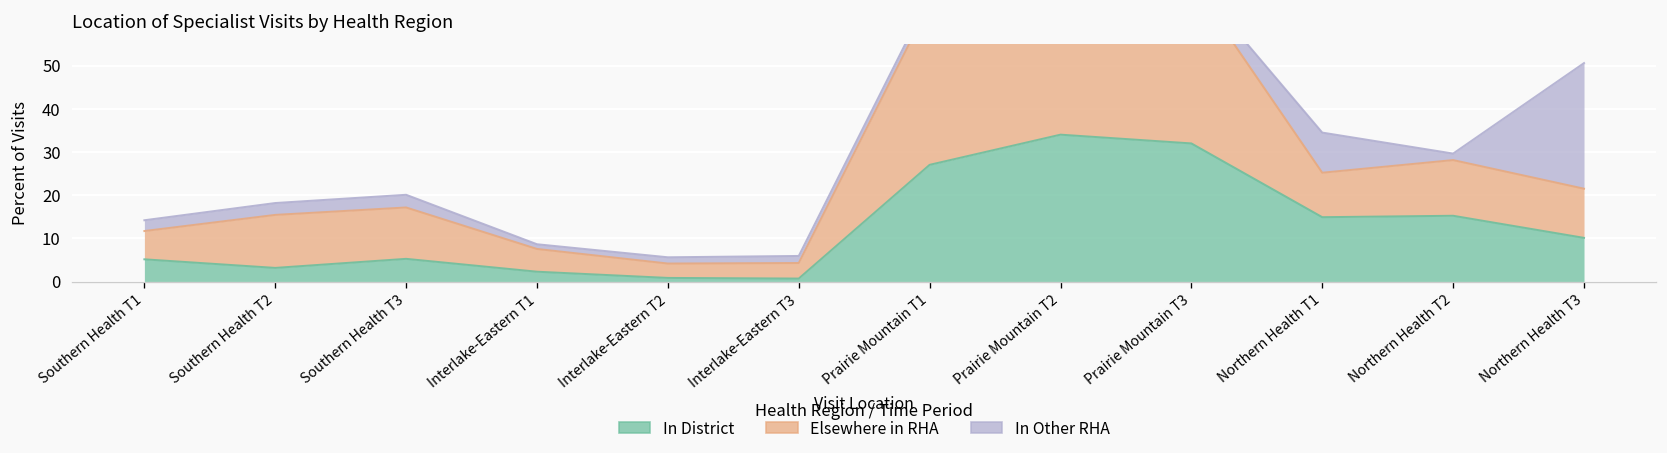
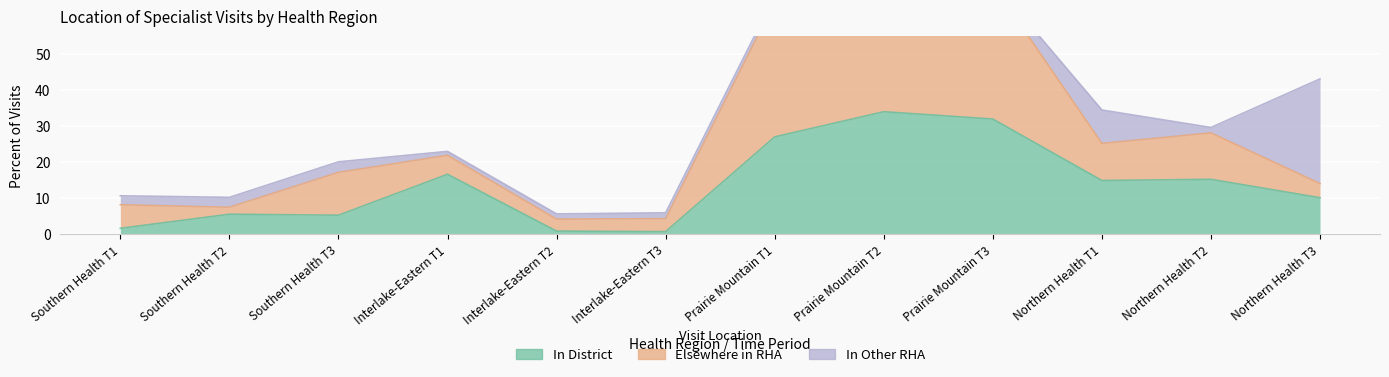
In District, Southern Health T1: 5 -> 2
In District, Southern Health T2: 3 -> 6
Elsewhere in RHA, Southern Health T2: 12 -> 2
In District, Interlake-Eastern T1: 2 -> 17
Elsewhere in RHA, Northern Health T3: 11 -> 4
